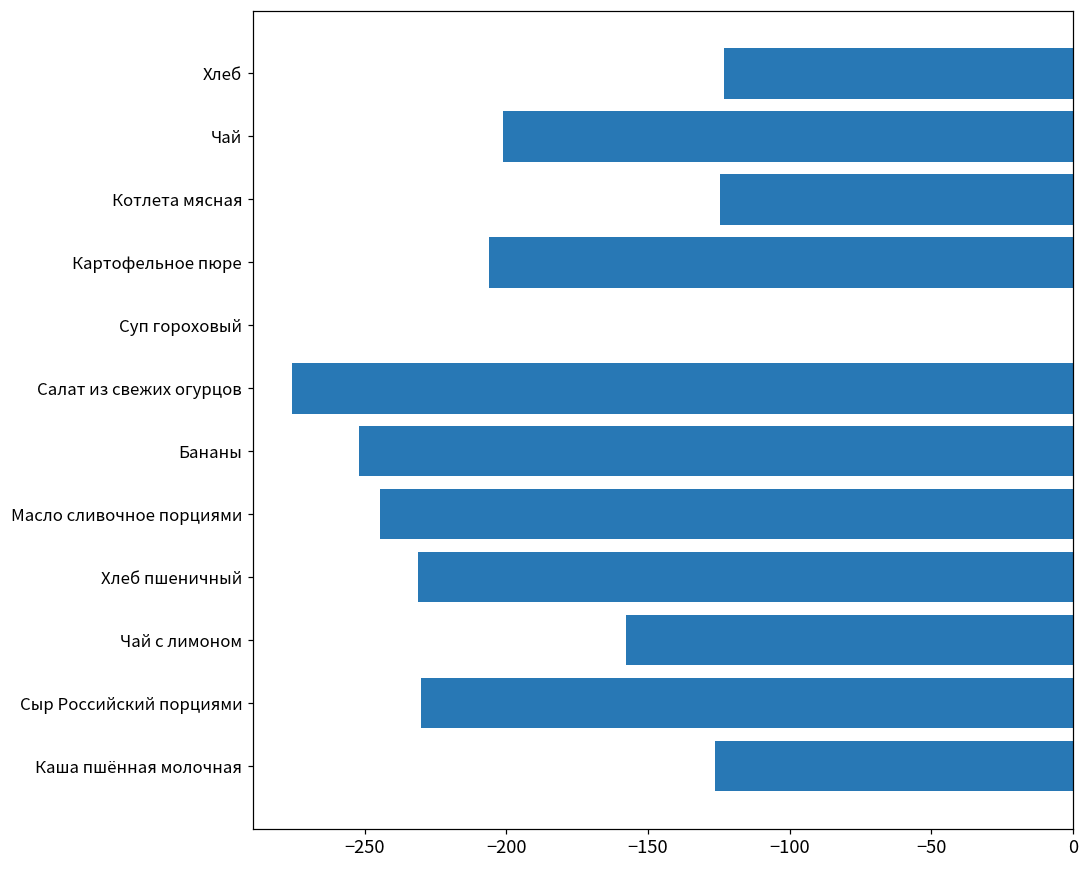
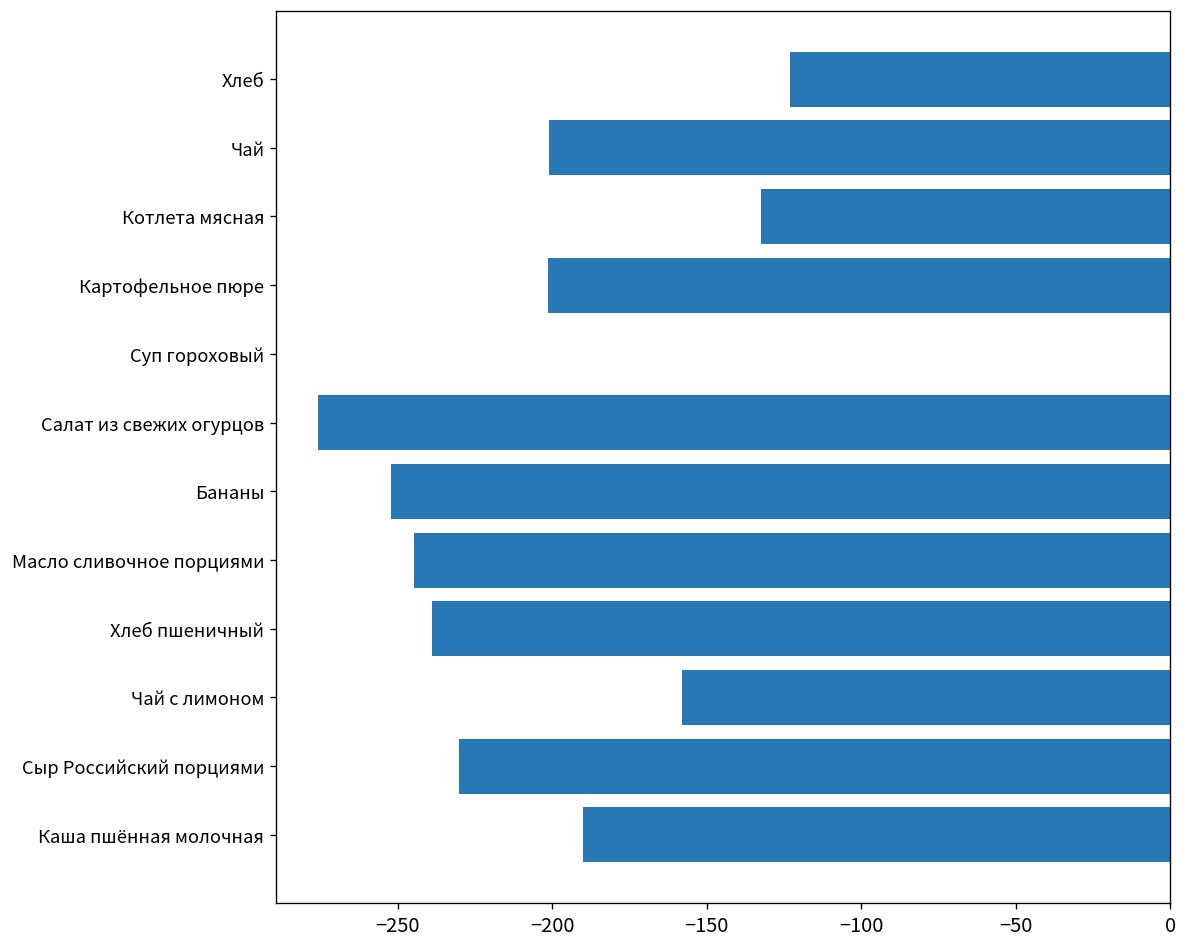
Котлета мясная: -125 -> -133
Картофельное пюре: -206 -> -202
Хлеб пшеничный: -231 -> -239
Каша пшённая молочная: -126 -> -190
